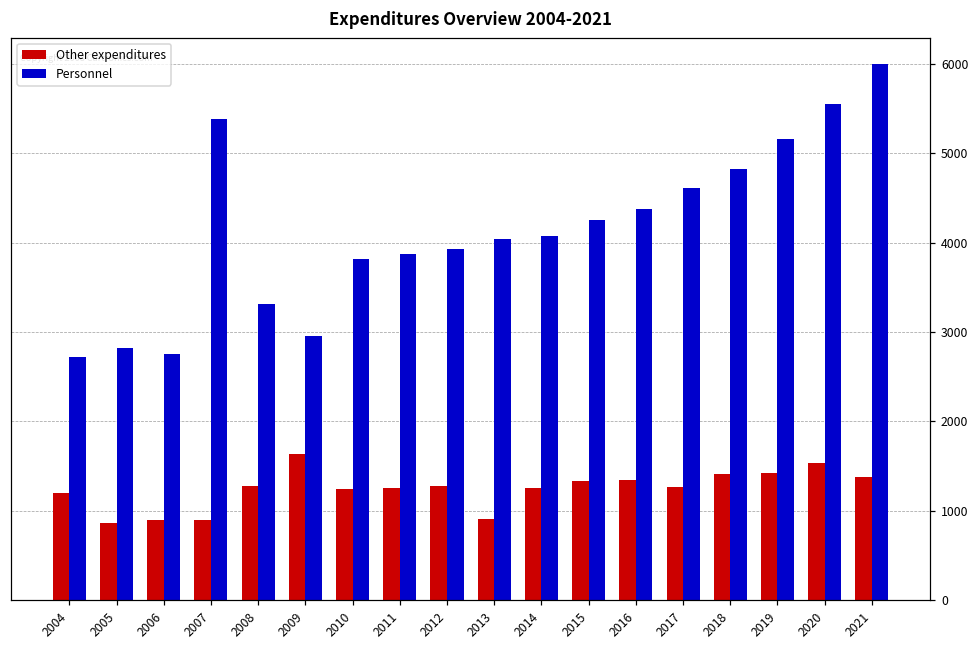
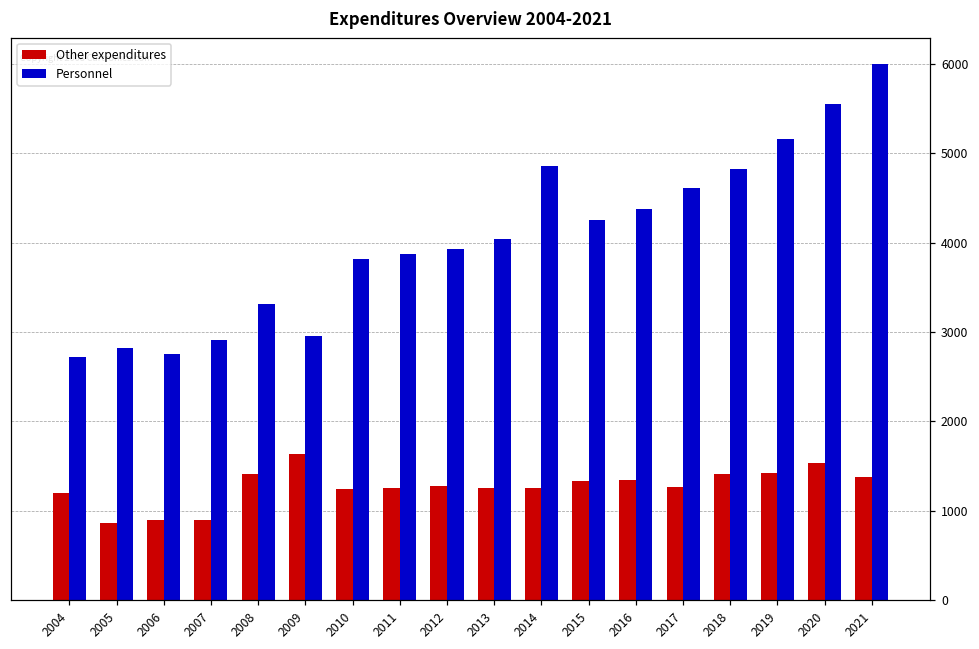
Personnel, 2007: 5400 -> 2900
Other expenditures, 2008: 1300 -> 1400
Other expenditures, 2013: 900 -> 1300
Personnel, 2014: 4100 -> 4900
